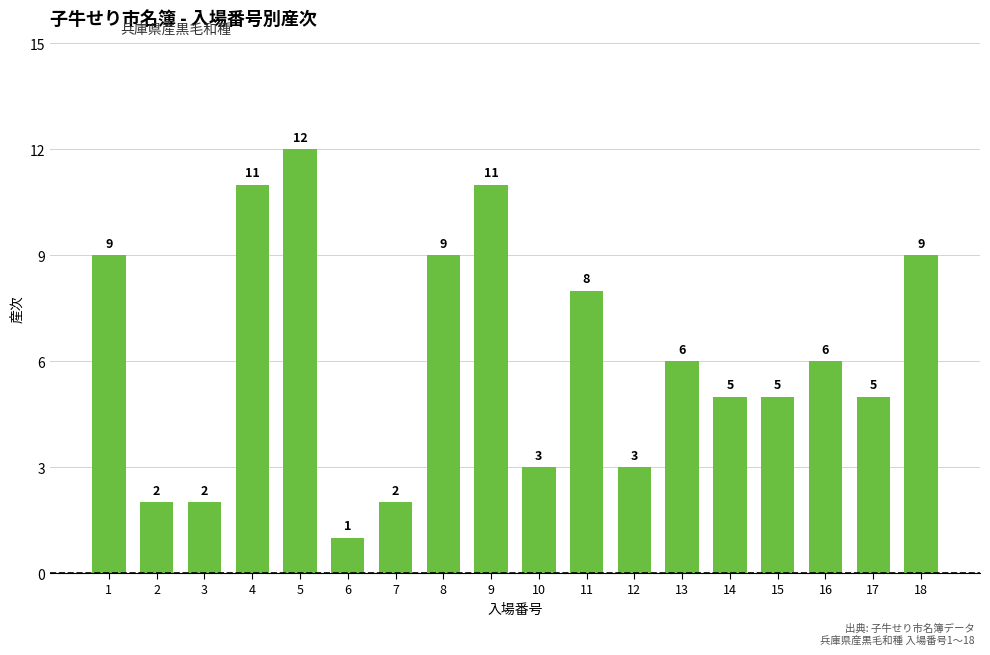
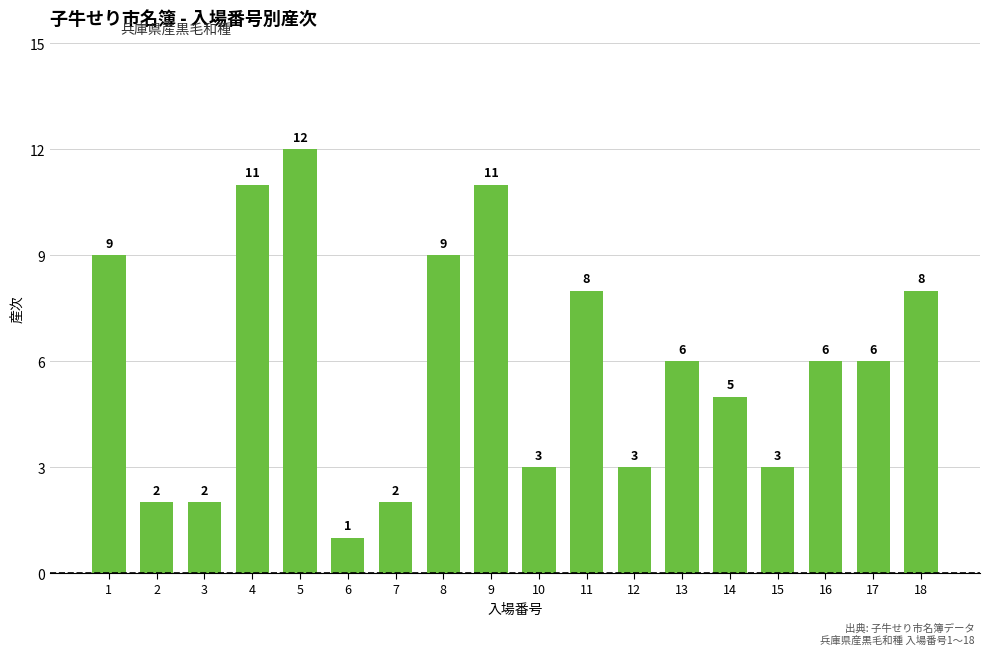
15: 5 -> 3
17: 5 -> 6
18: 9 -> 8
